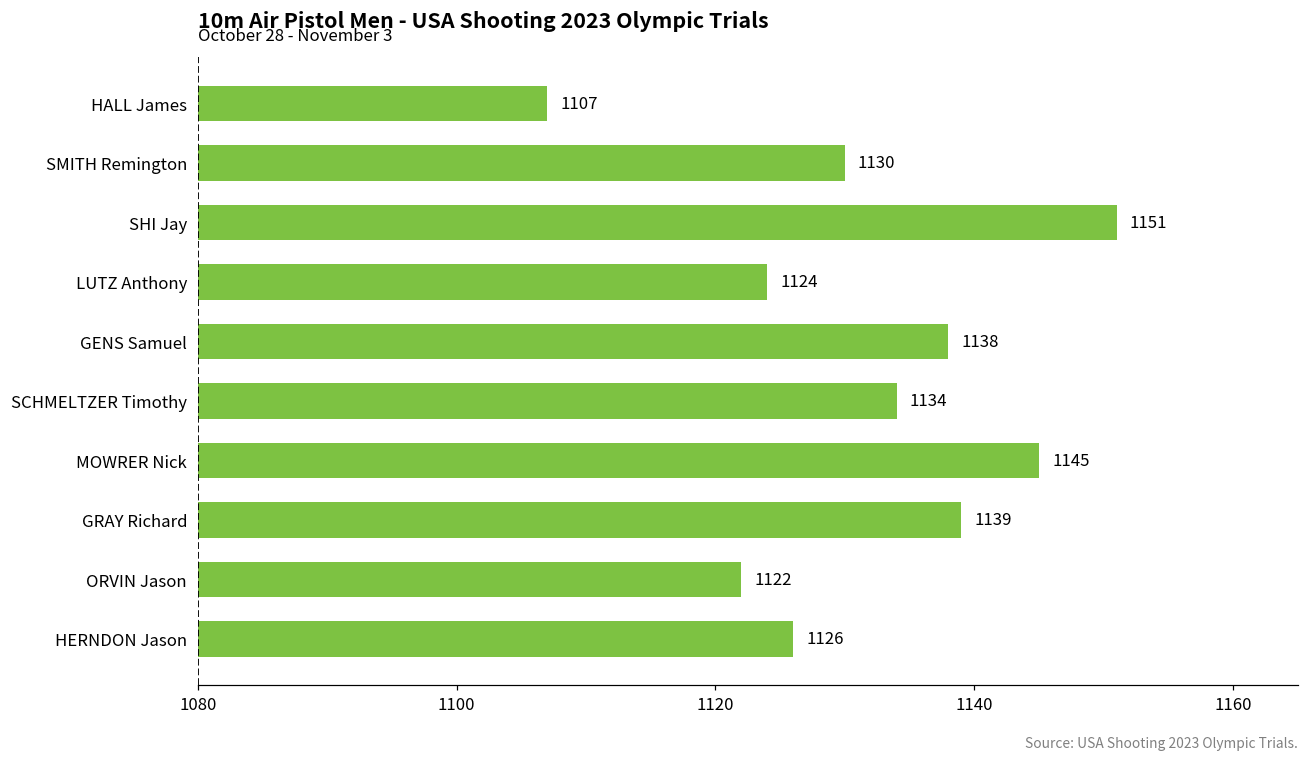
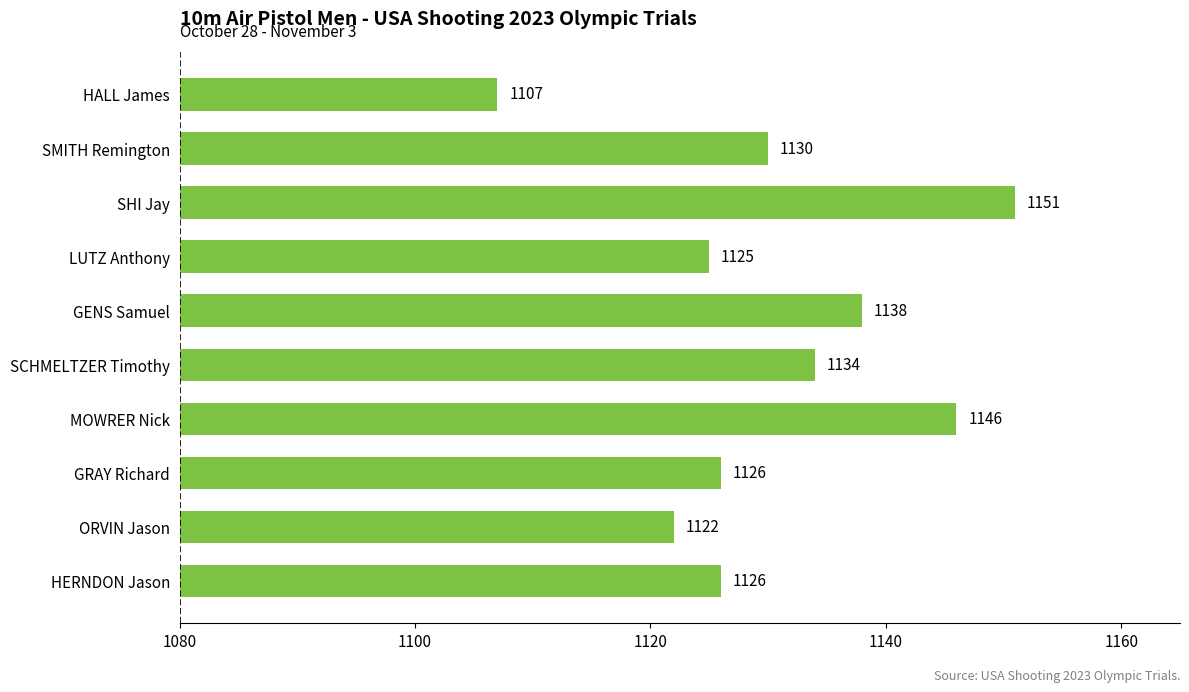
LUTZ Anthony: 1124 -> 1125
MOWRER Nick: 1145 -> 1146
GRAY Richard: 1139 -> 1126
